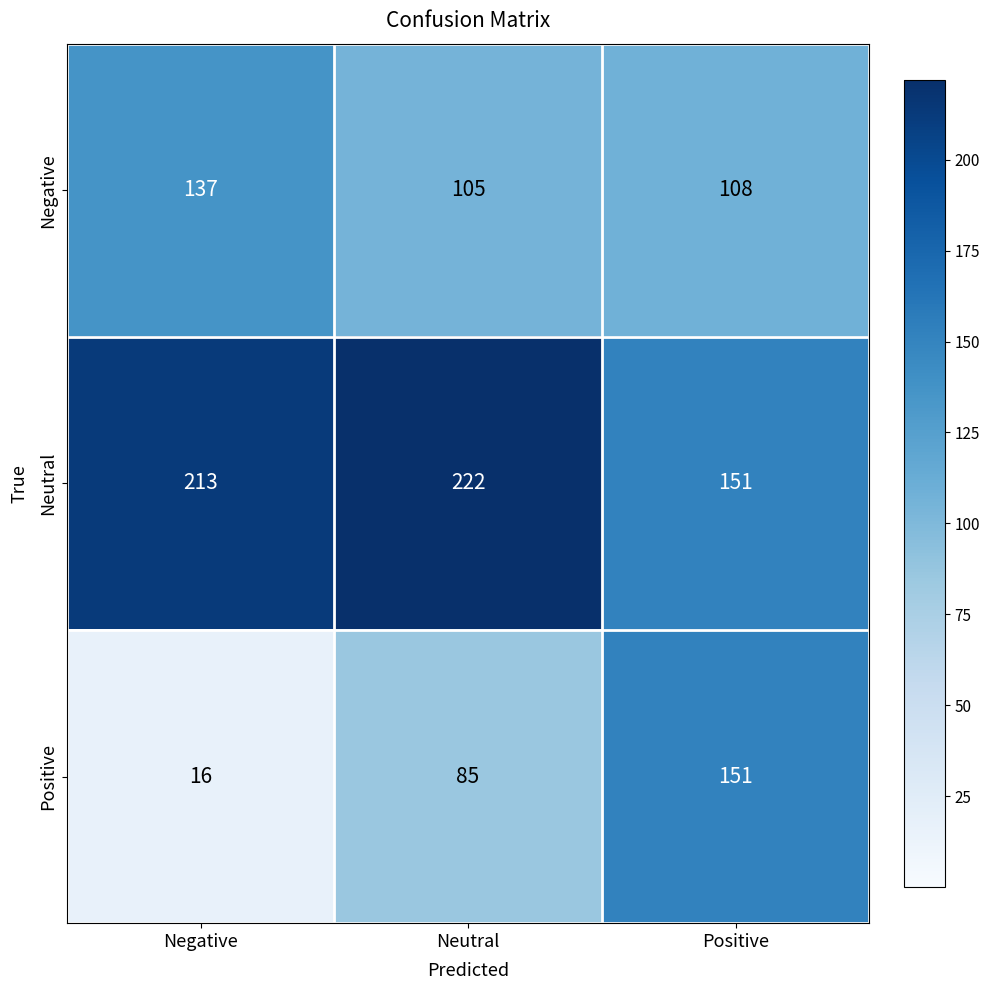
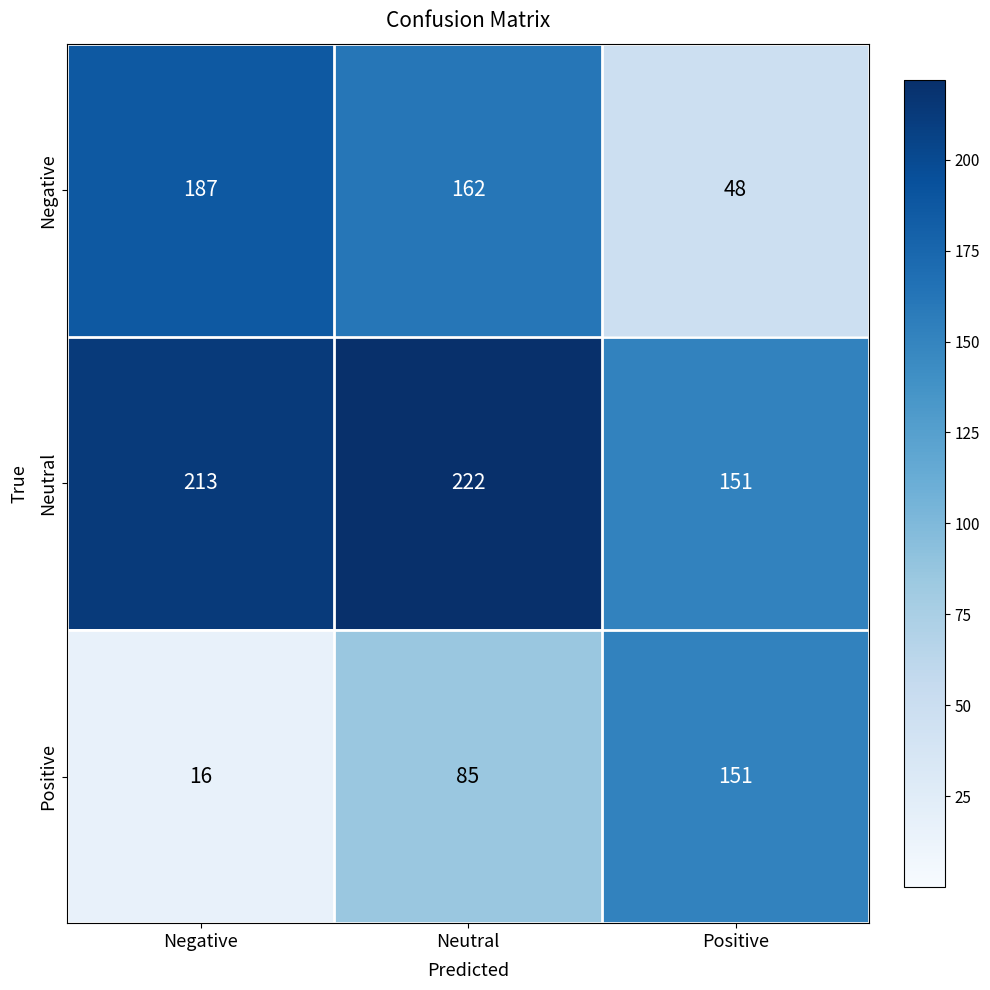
Negative, Negative: 137 -> 187
Negative, Neutral: 105 -> 162
Negative, Positive: 108 -> 48
